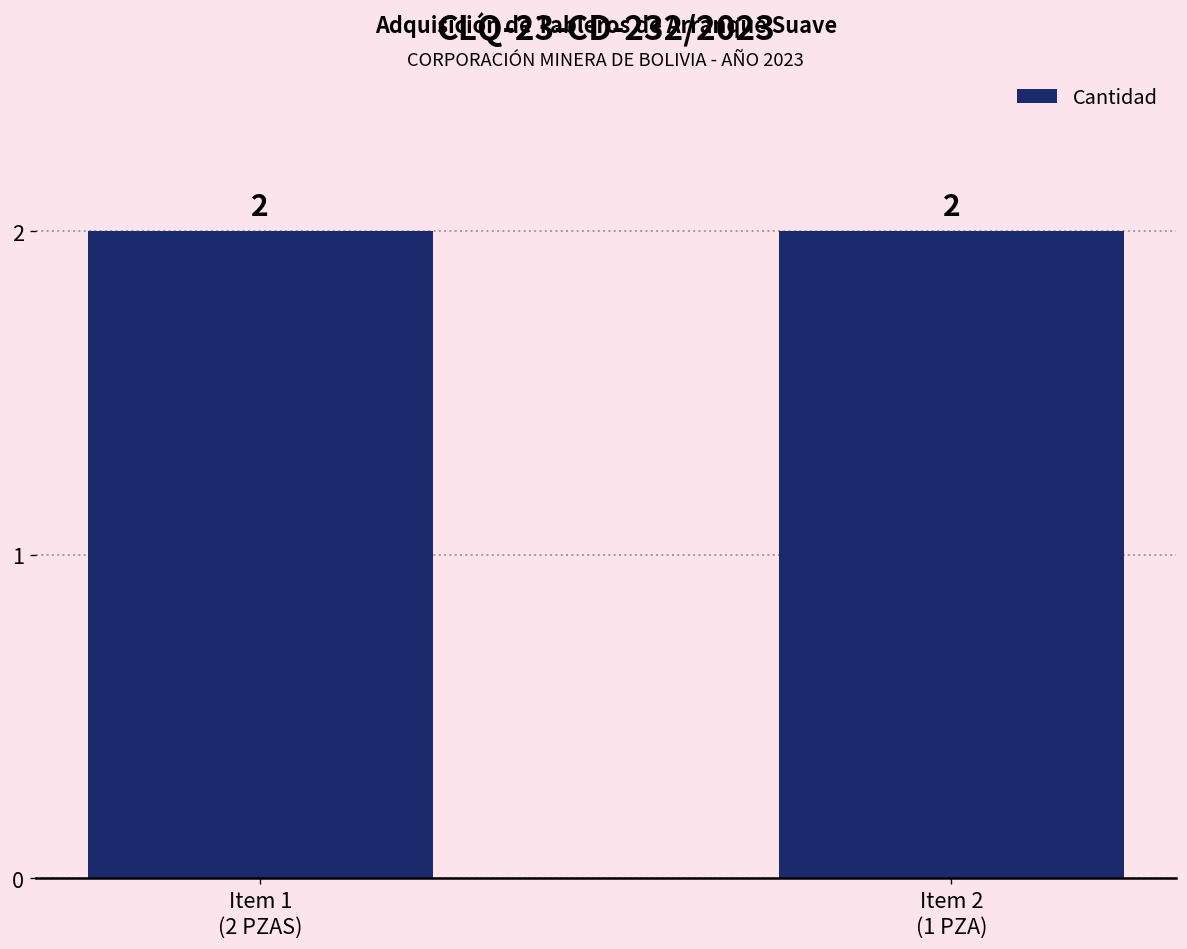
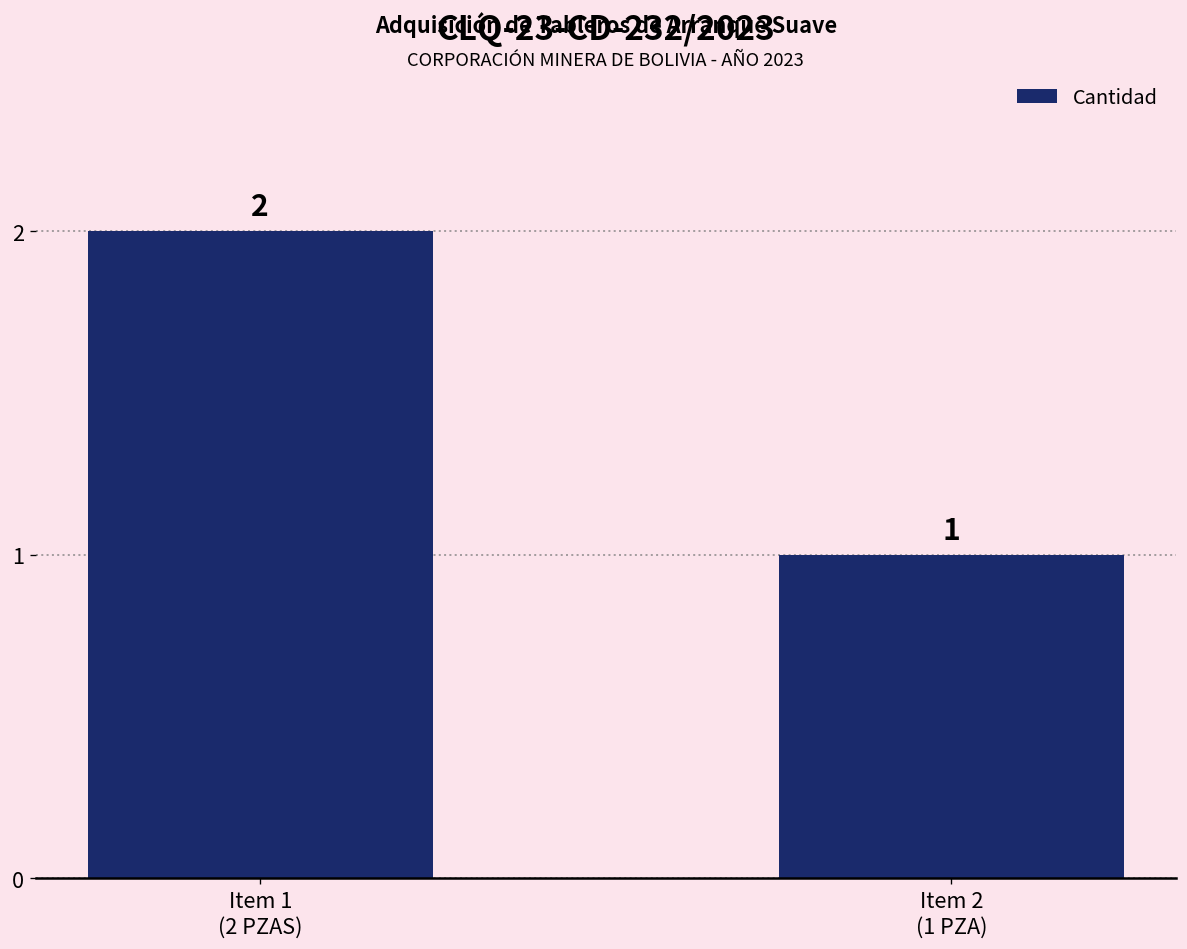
Item 2 (1 PZA): 2 -> 1
